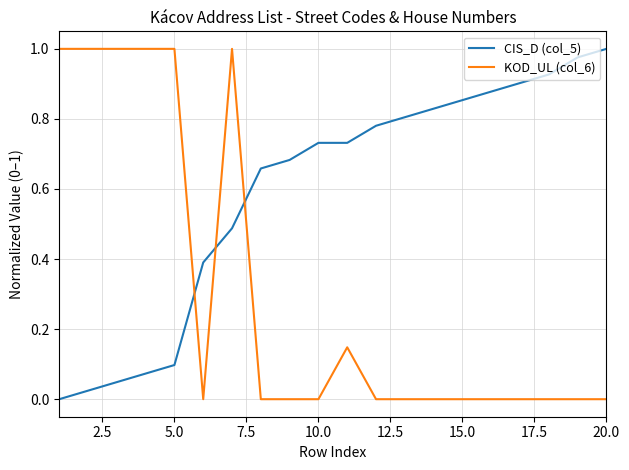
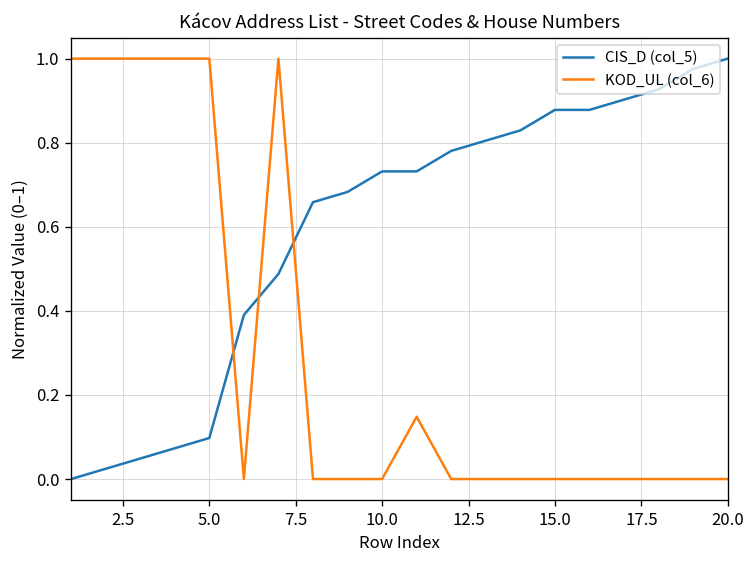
CIS_D (col_5), 15.0: 0.85 -> 0.88
